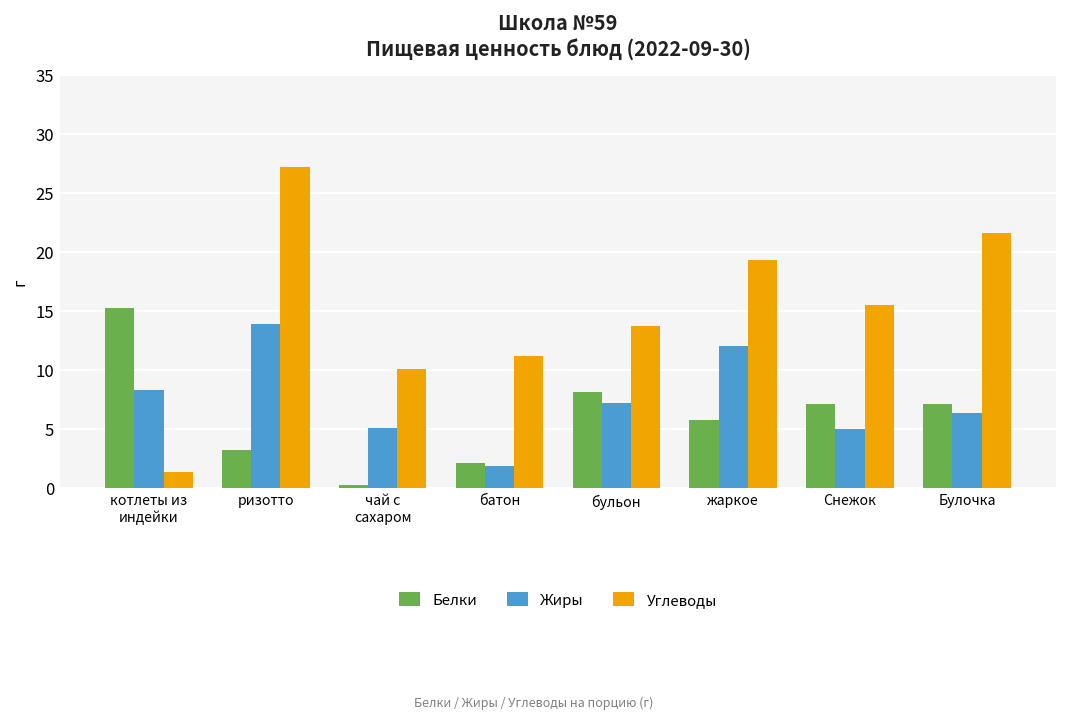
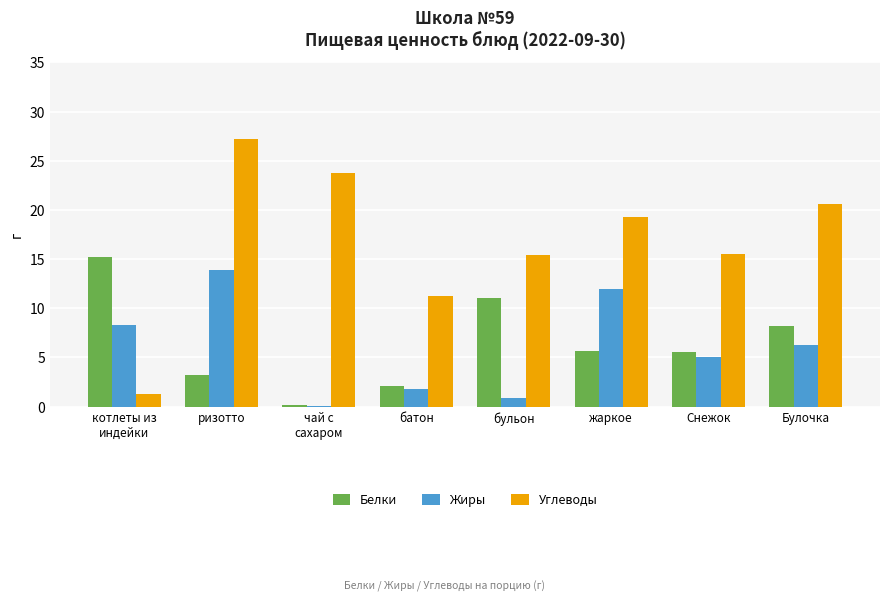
Жиры, чай с сахаром: 5 -> 0
Углеводы, чай с сахаром: 10 -> 24
Белки, бульон: 8 -> 11
Жиры, бульон: 7 -> 1
Углеводы, бульон: 14 -> 15
Белки, Снежок: 7 -> 6
Белки, Булочка: 7 -> 8
Углеводы, Булочка: 22 -> 21
